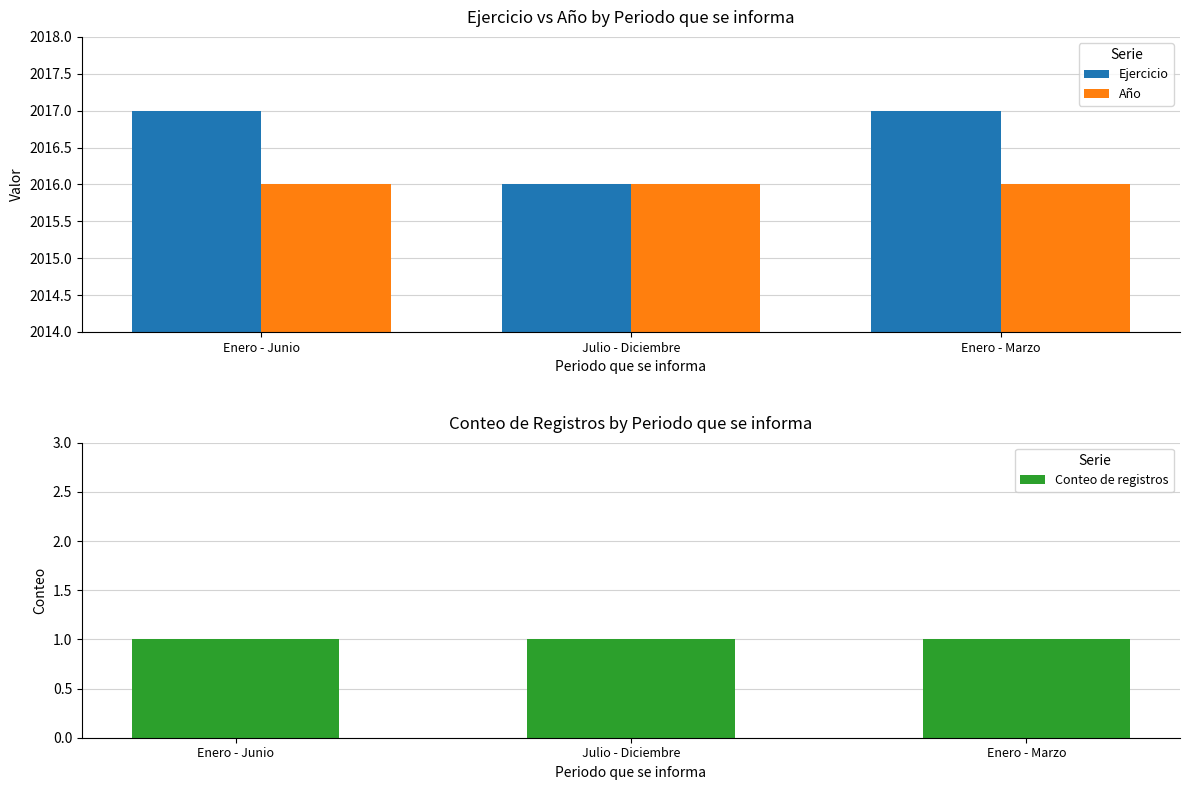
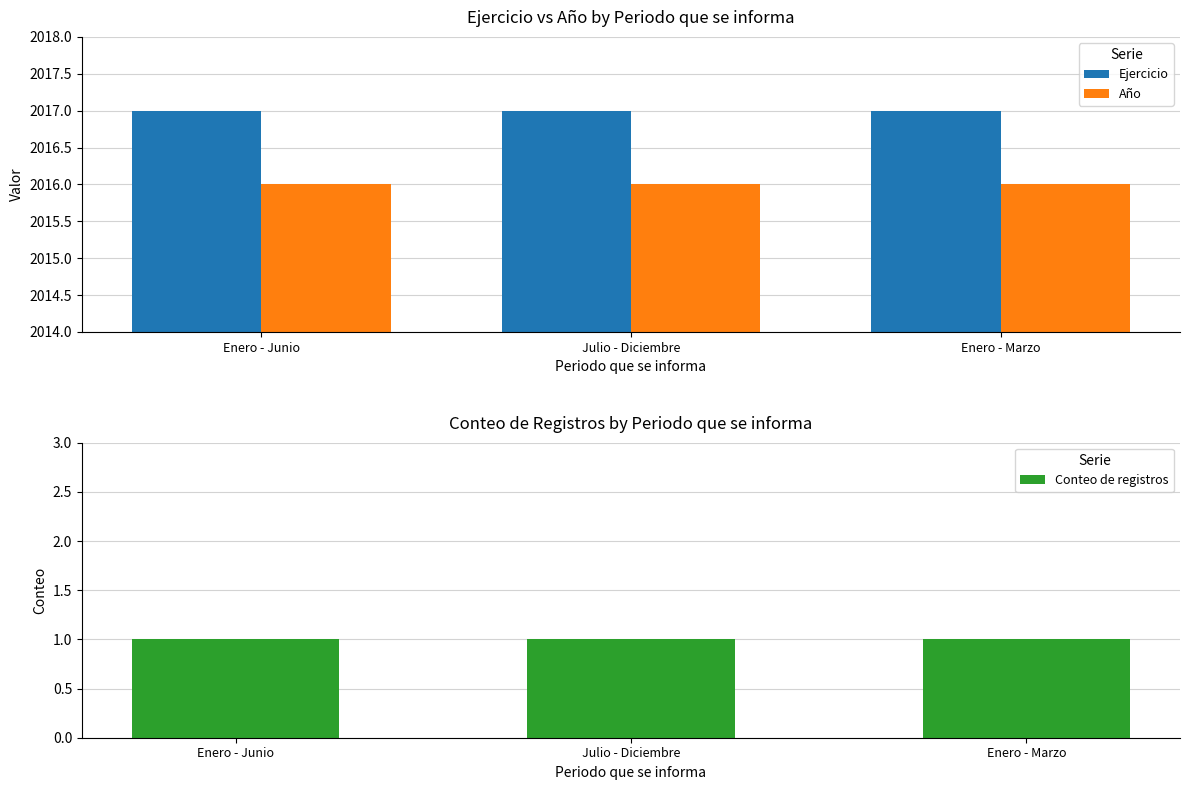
Ejercicio vs Año by Periodo que se informa, Ejercicio, Julio - Diciembre: 2016 -> 2017
